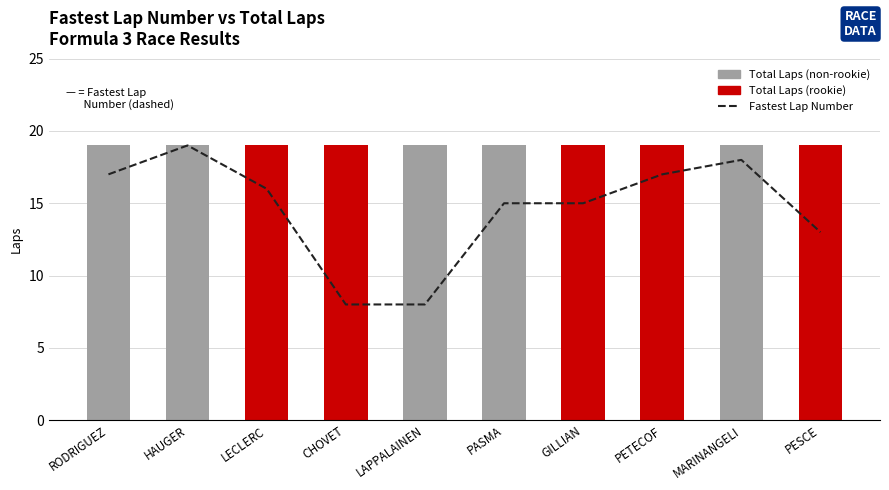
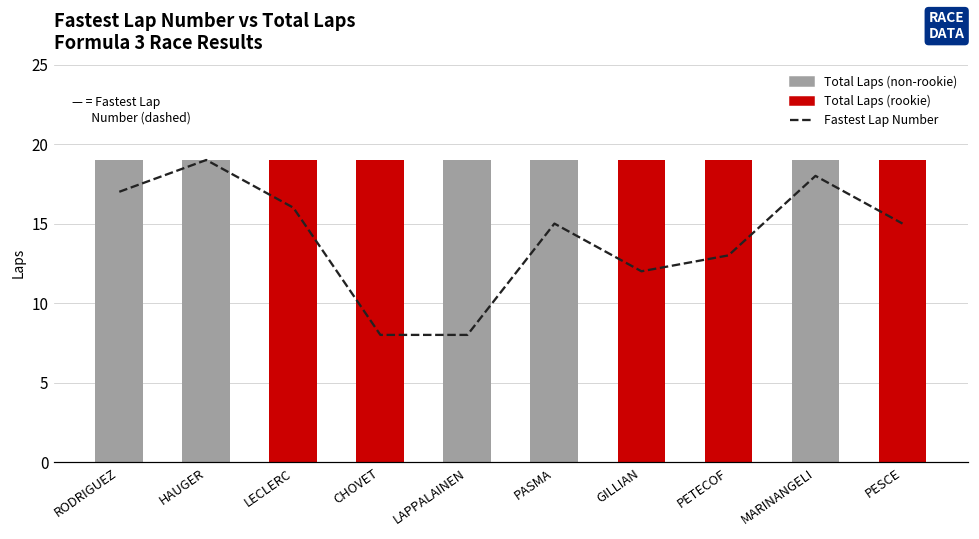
Fastest Lap Number, GILLIAN: 15 -> 12
Fastest Lap Number, PETECOF: 17 -> 13
Fastest Lap Number, PESCE: 13 -> 15
